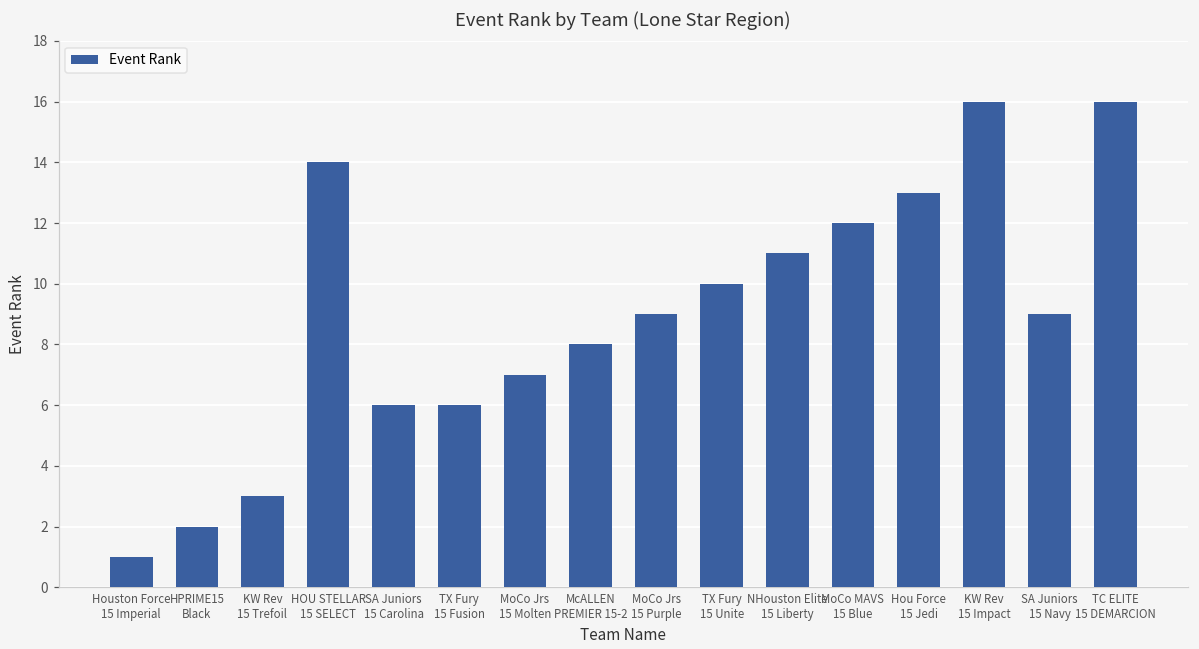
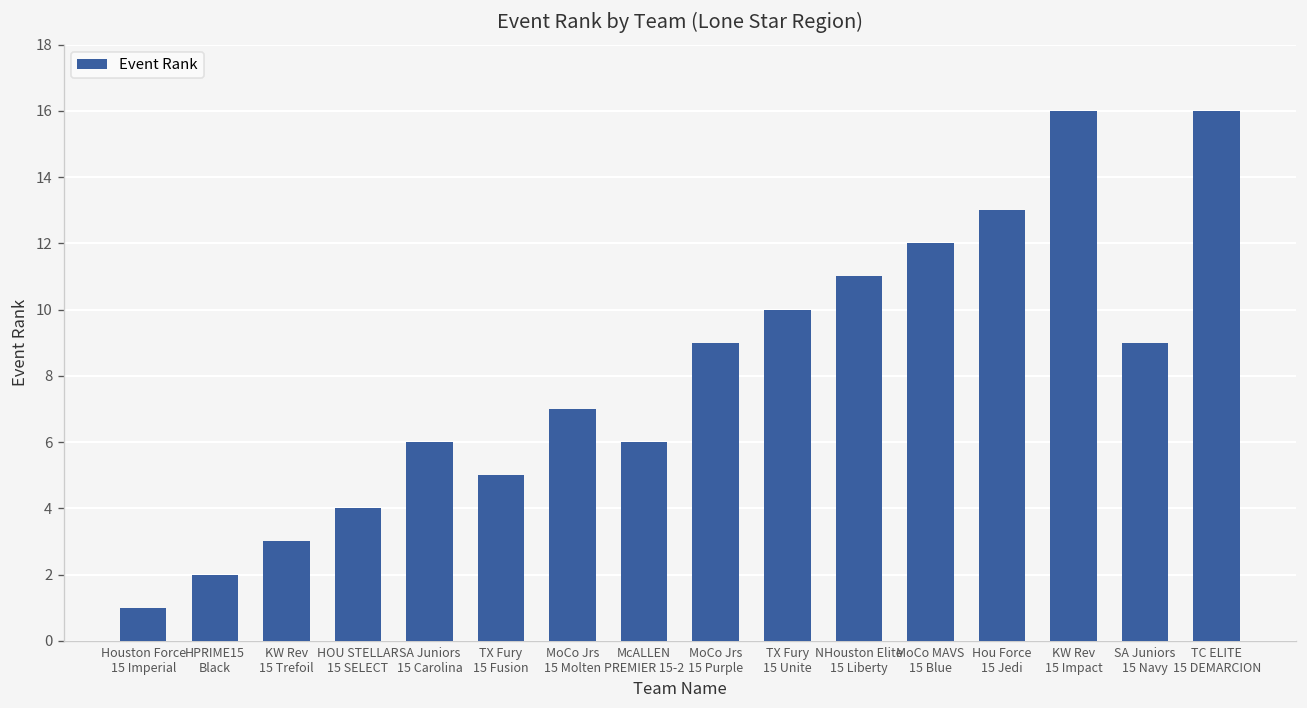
HOU STELLAR 15 SELECT: 14 -> 4
TX Fury 15 Fusion: 6 -> 5
McALLEN PREMIER 15-2: 8 -> 6
